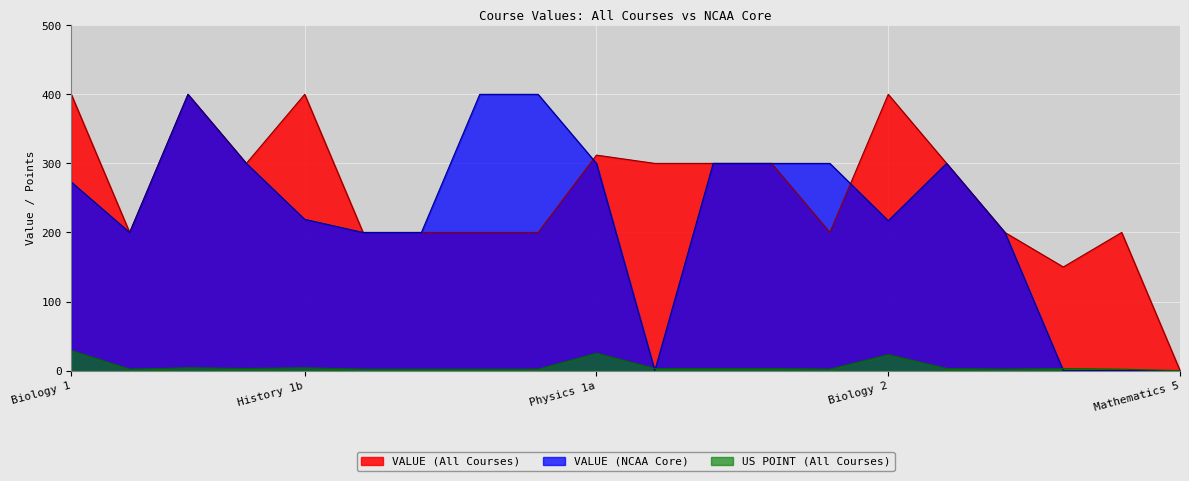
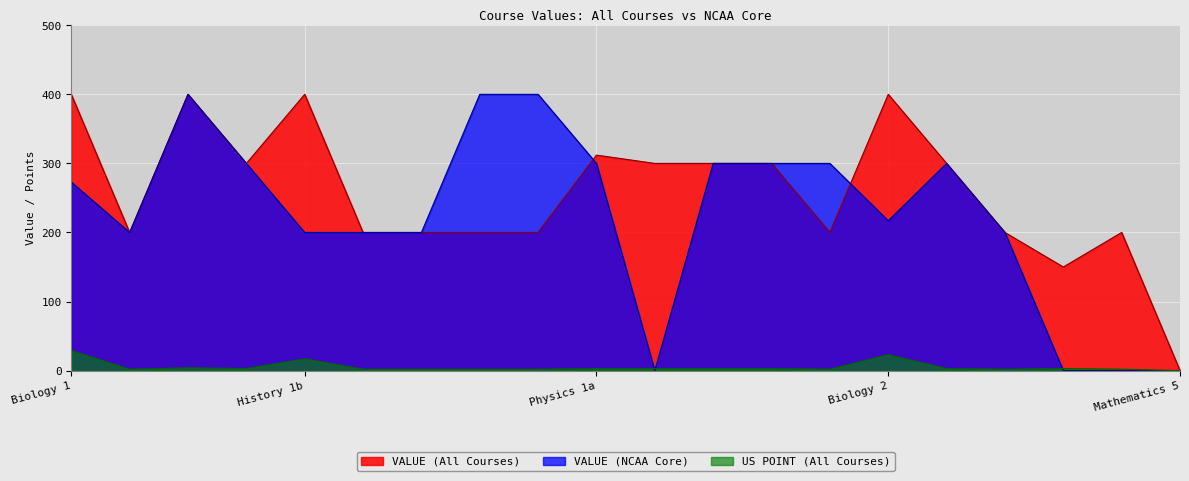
VALUE (NCAA Core), History 1b: 220 -> 200
US POINT (All Courses), History 1b: 0 -> 20
US POINT (All Courses), Physics 1a: 30 -> 0
